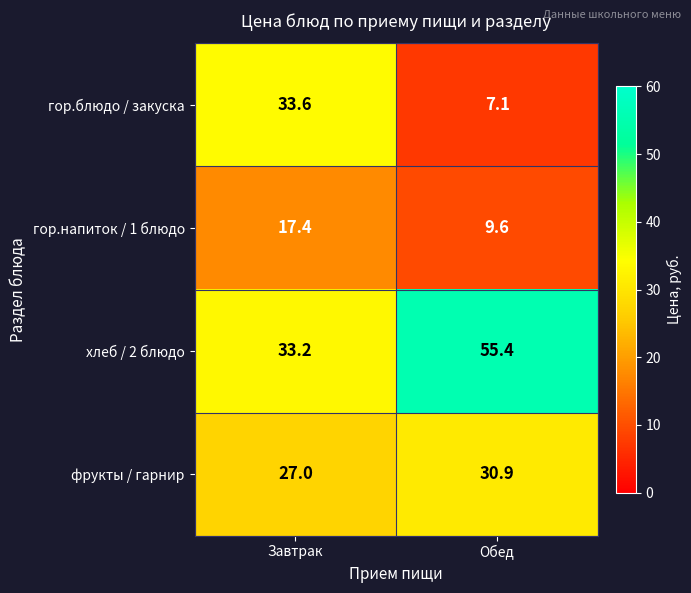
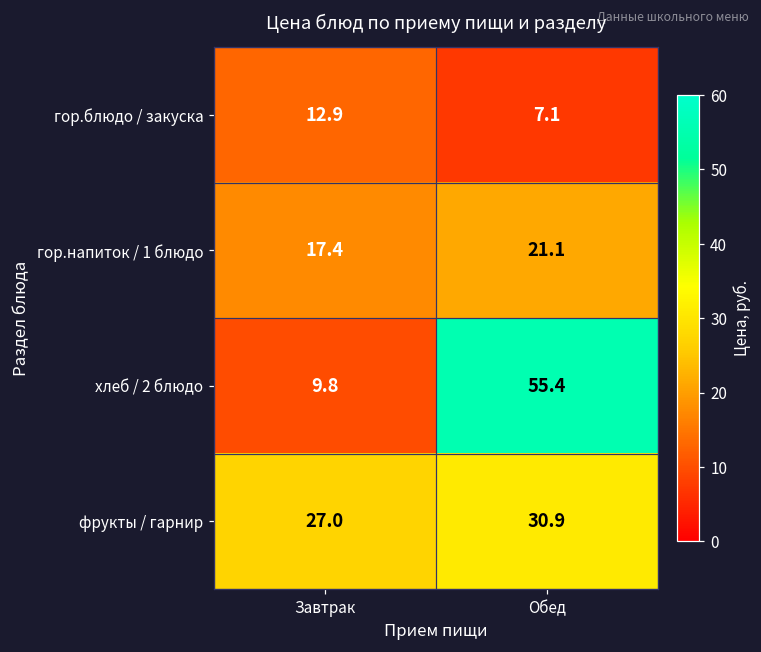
гор.блюдо / закуска, Завтрак: 33.6 -> 12.9
гор.напиток / 1 блюдо, Обед: 9.6 -> 21.1
хлеб / 2 блюдо, Завтрак: 33.2 -> 9.8
